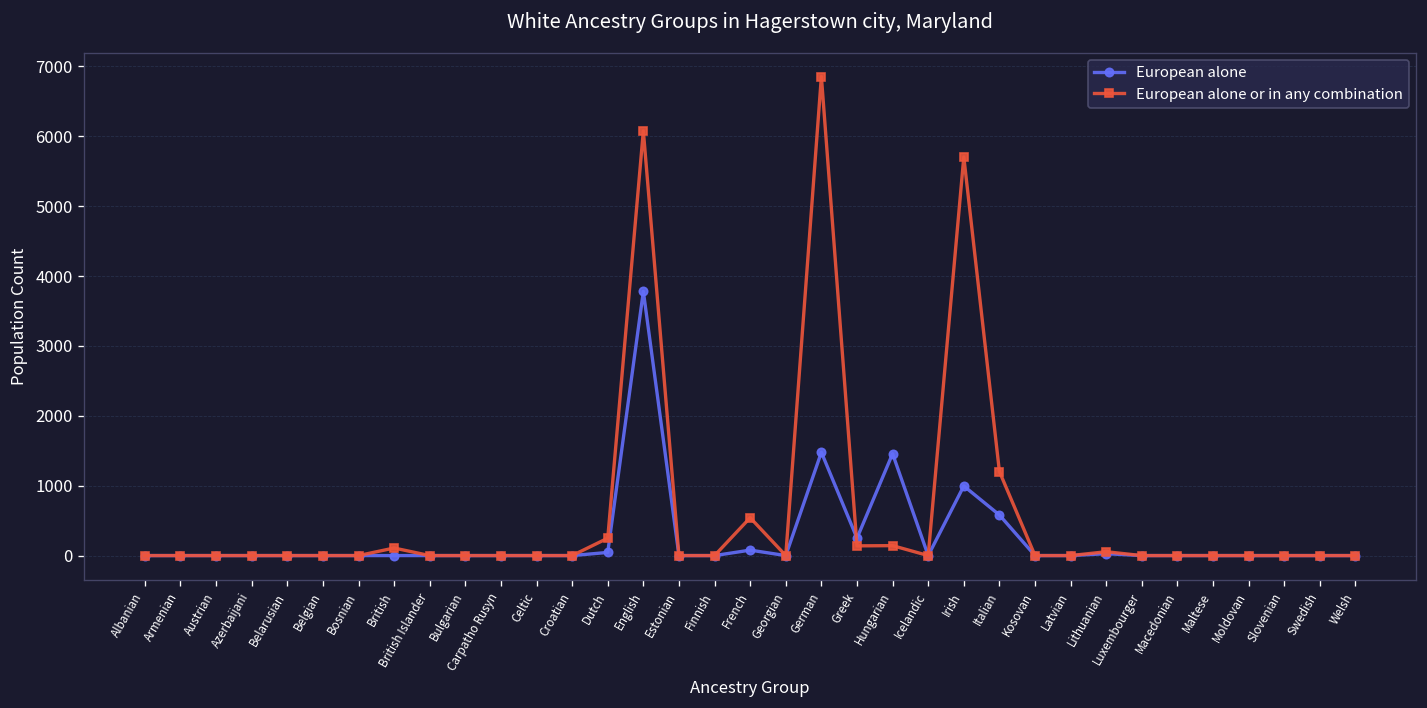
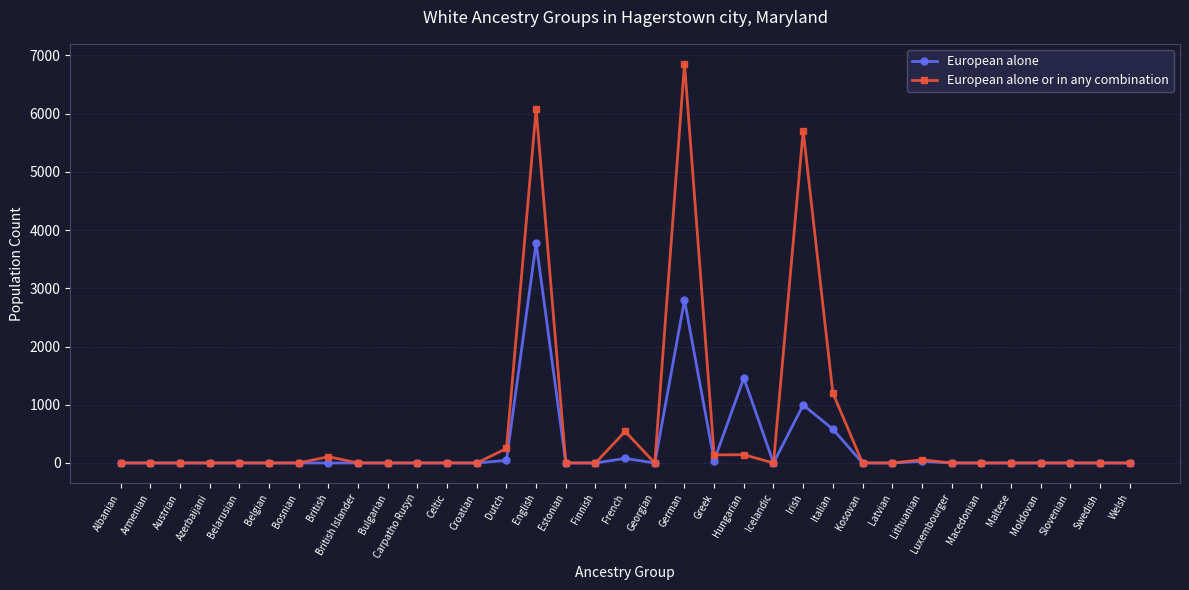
European alone, German: 1500 -> 2800
European alone, Greek: 200 -> 0
